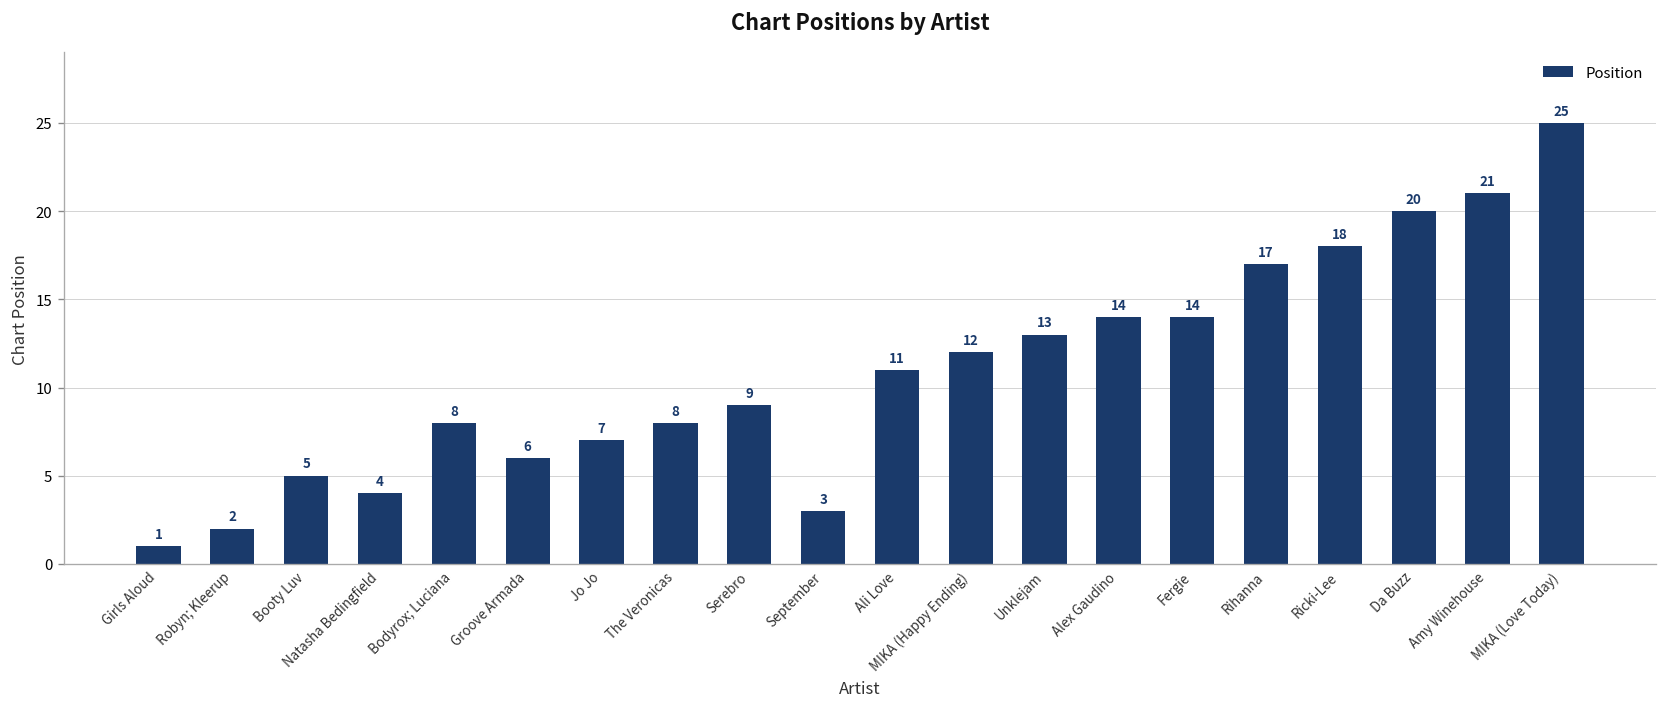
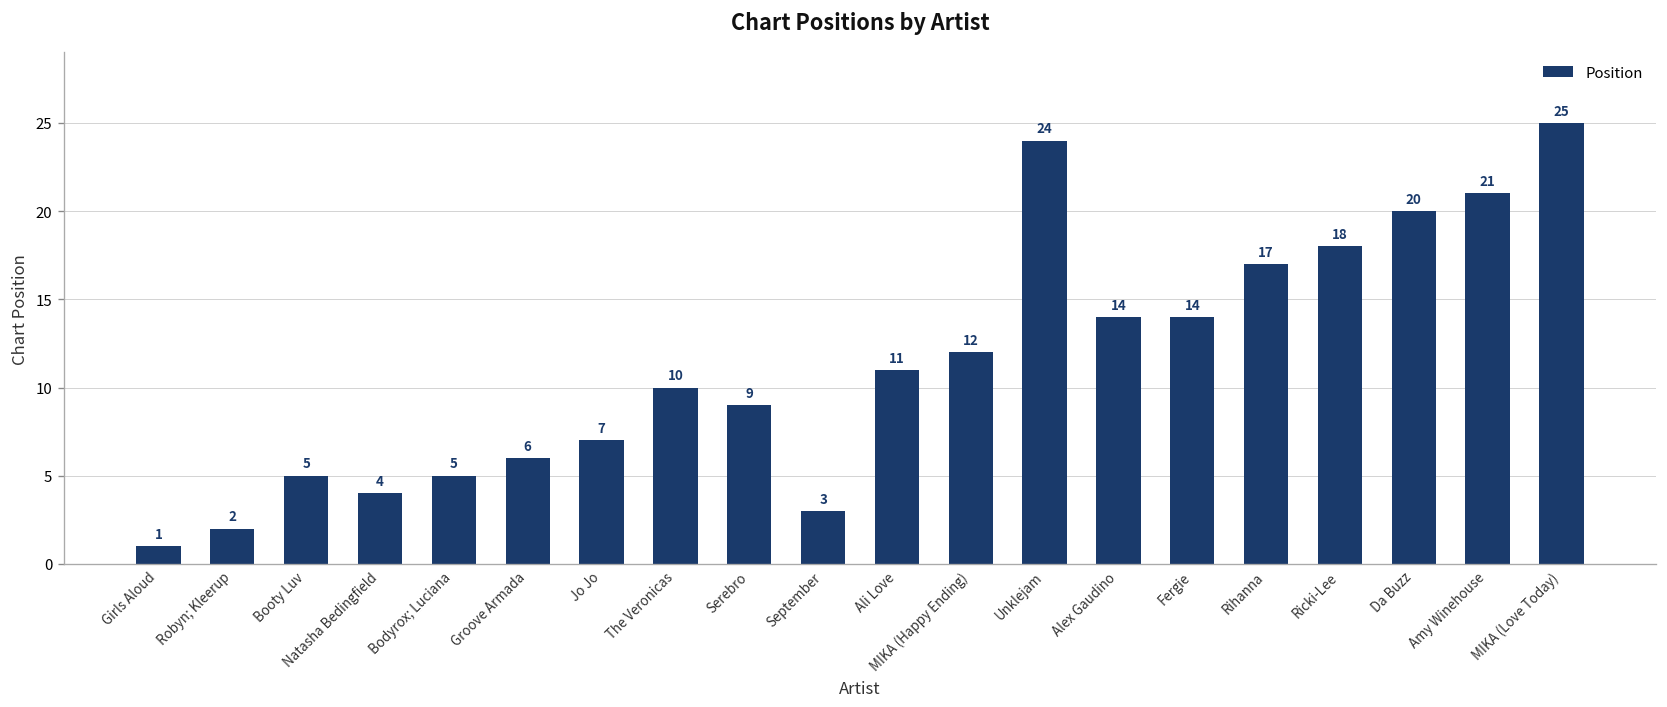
Bodyrox; Luciana: 8 -> 5
The Veronicas: 8 -> 10
Unklejam: 13 -> 24
